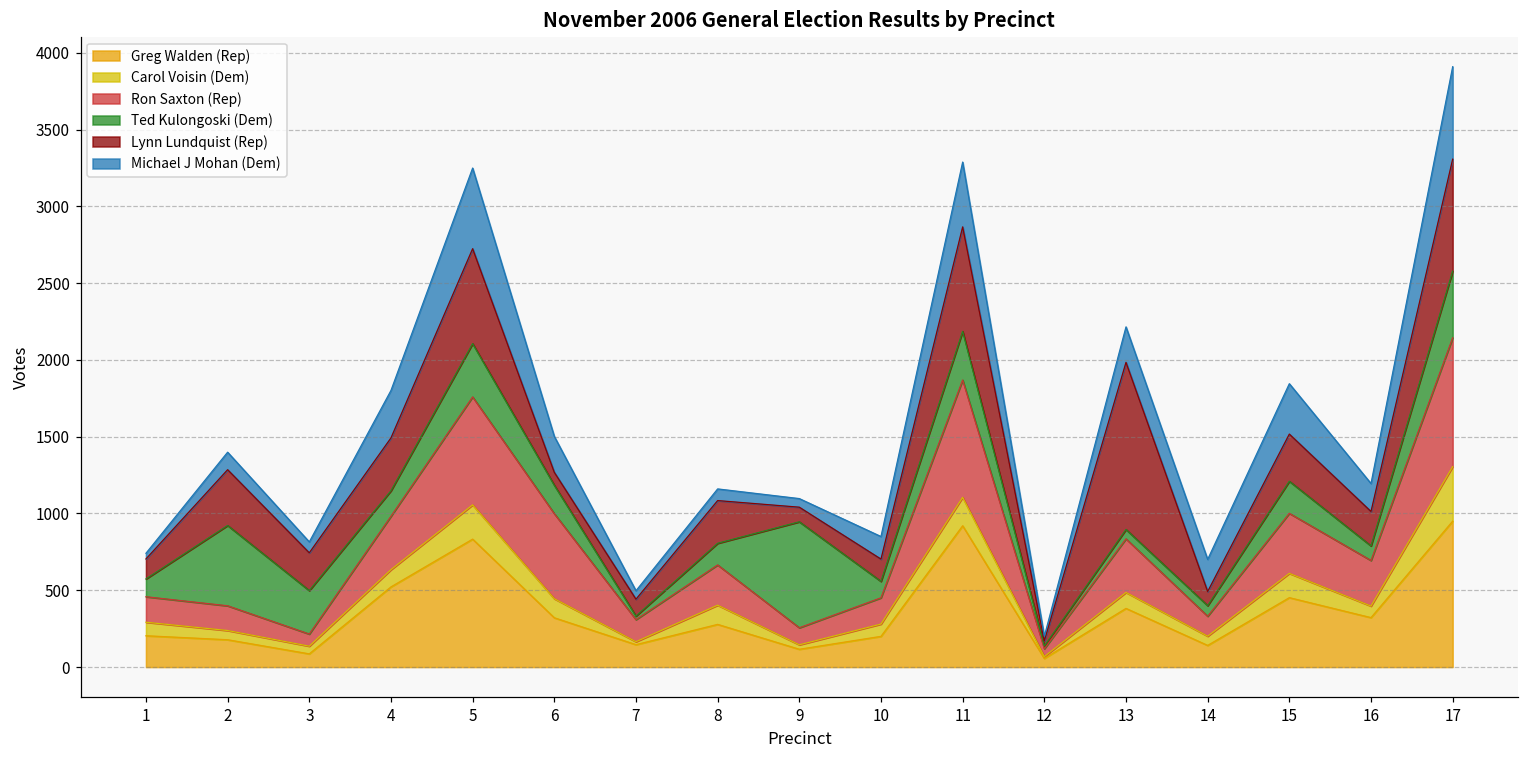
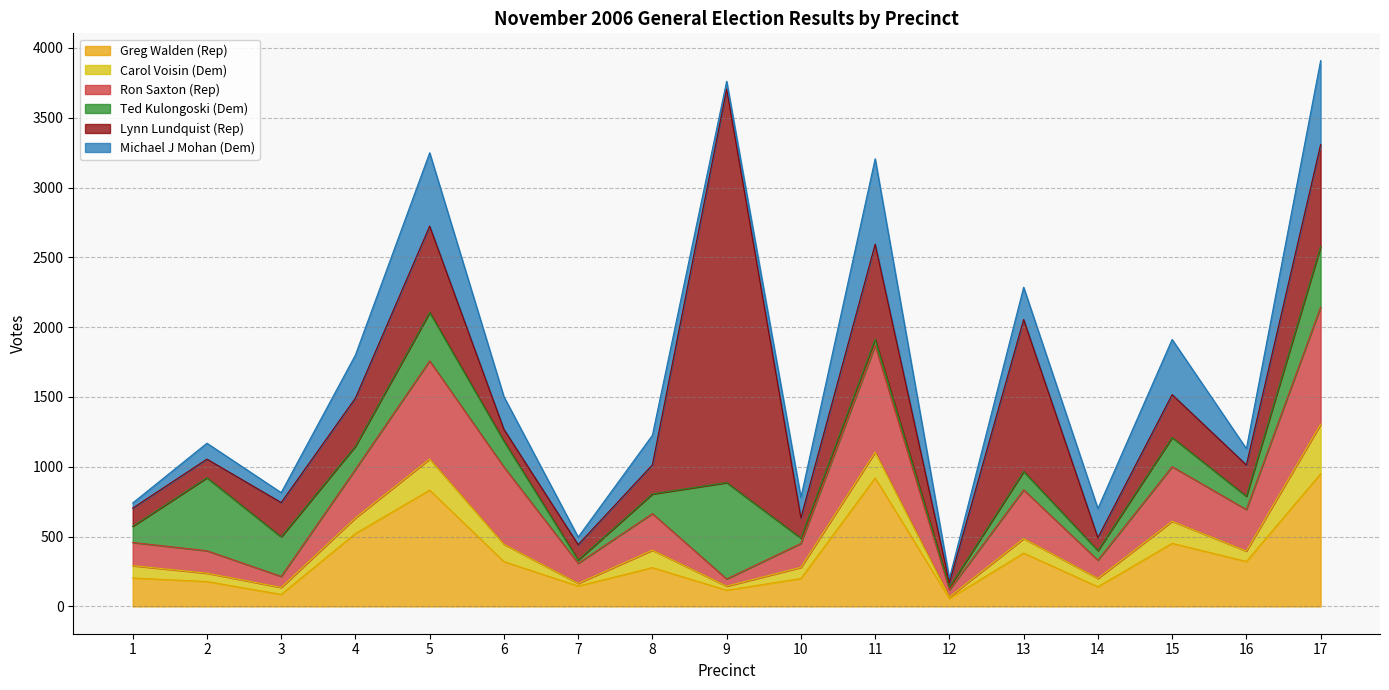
Lynn Lundquist (Rep), 2: 360 -> 130
Lynn Lundquist (Rep), 8: 280 -> 210
Michael J Mohan (Dem), 8: 80 -> 210
Ron Saxton (Rep), 9: 110 -> 50
Lynn Lundquist (Rep), 9: 100 -> 2820
Ted Kulongoski (Dem), 10: 110 -> 40
Ted Kulongoski (Dem), 11: 320 -> 50
Michael J Mohan (Dem), 11: 420 -> 610
Ted Kulongoski (Dem), 13: 60 -> 130
Michael J Mohan (Dem), 15: 330 -> 400
Michael J Mohan (Dem), 16: 180 -> 120
